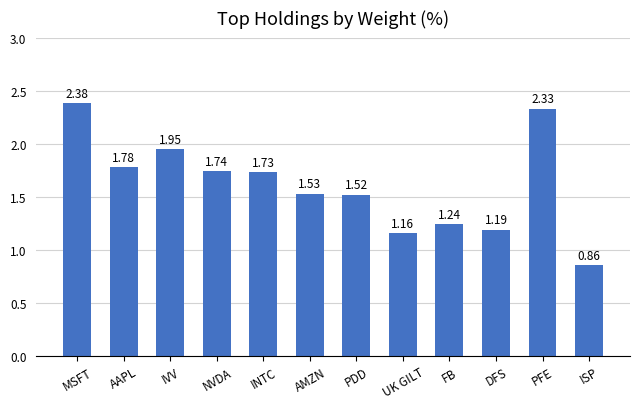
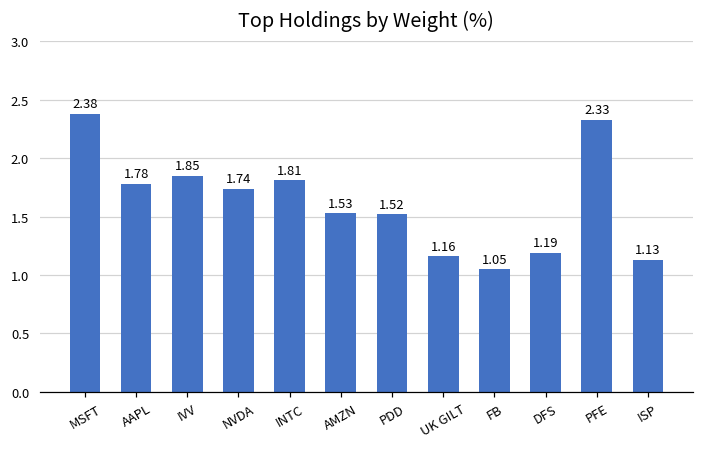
IVV: 1.95 -> 1.85
INTC: 1.73 -> 1.81
FB: 1.24 -> 1.05
ISP: 0.86 -> 1.13
